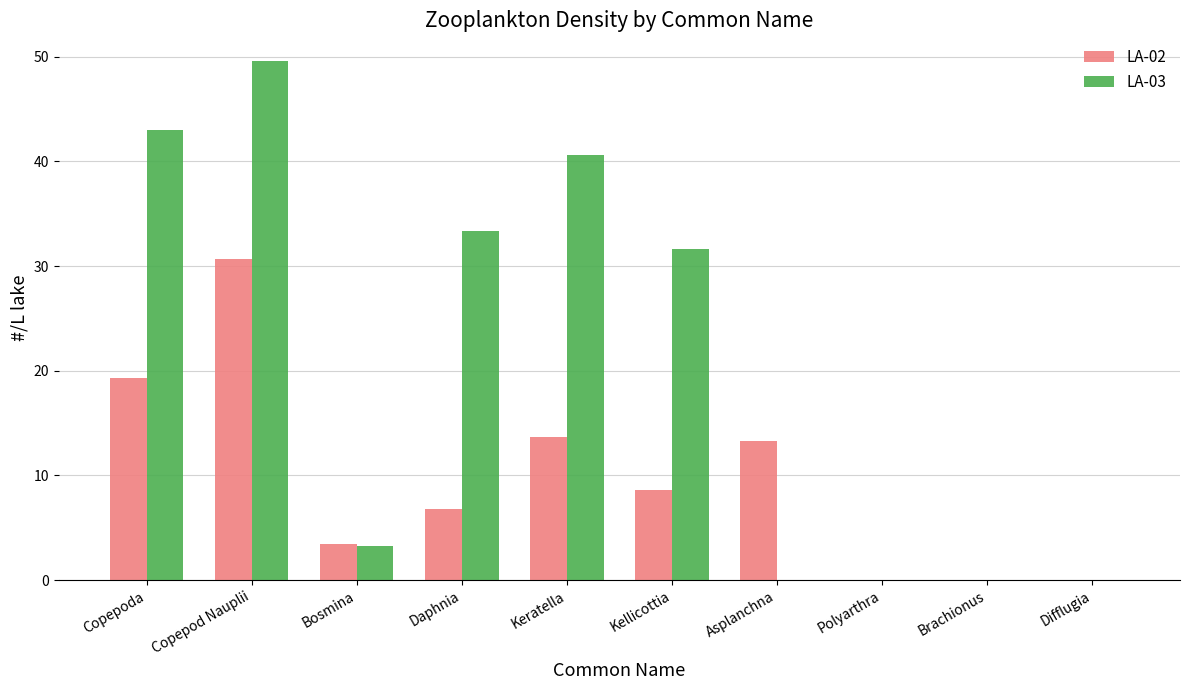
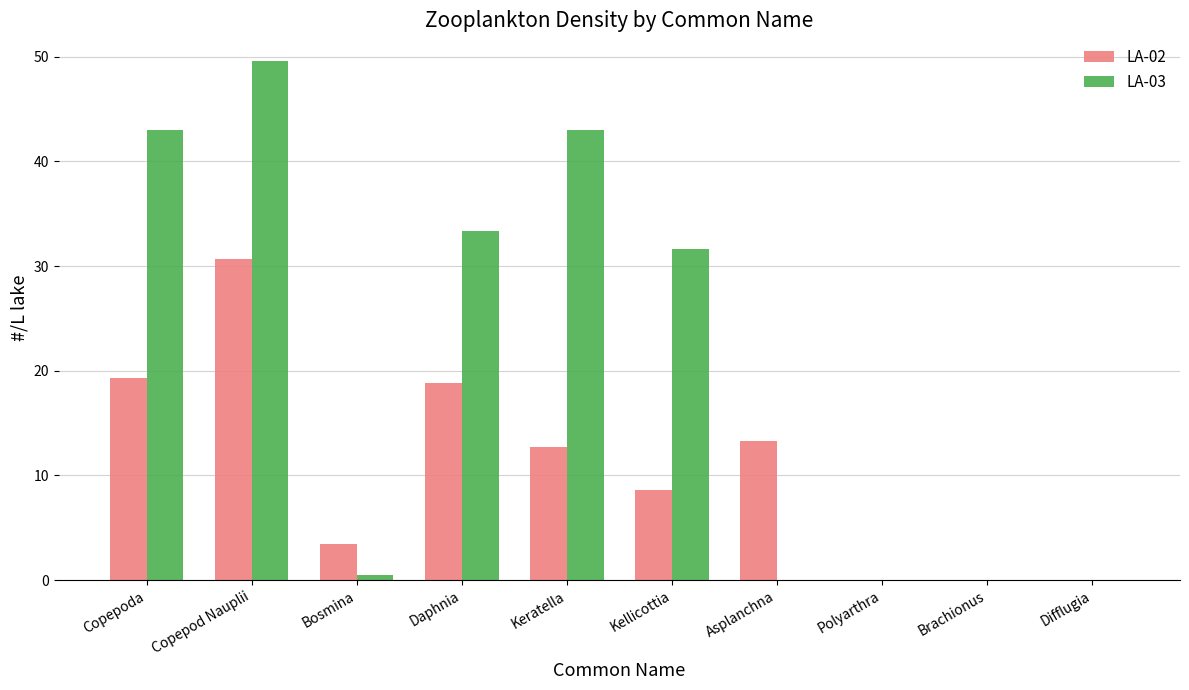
LA-03, Bosmina: 3.3 -> 0.5
LA-02, Daphnia: 6.8 -> 18.9
LA-02, Keratella: 13.6 -> 12.7
LA-03, Keratella: 40.6 -> 43.0
